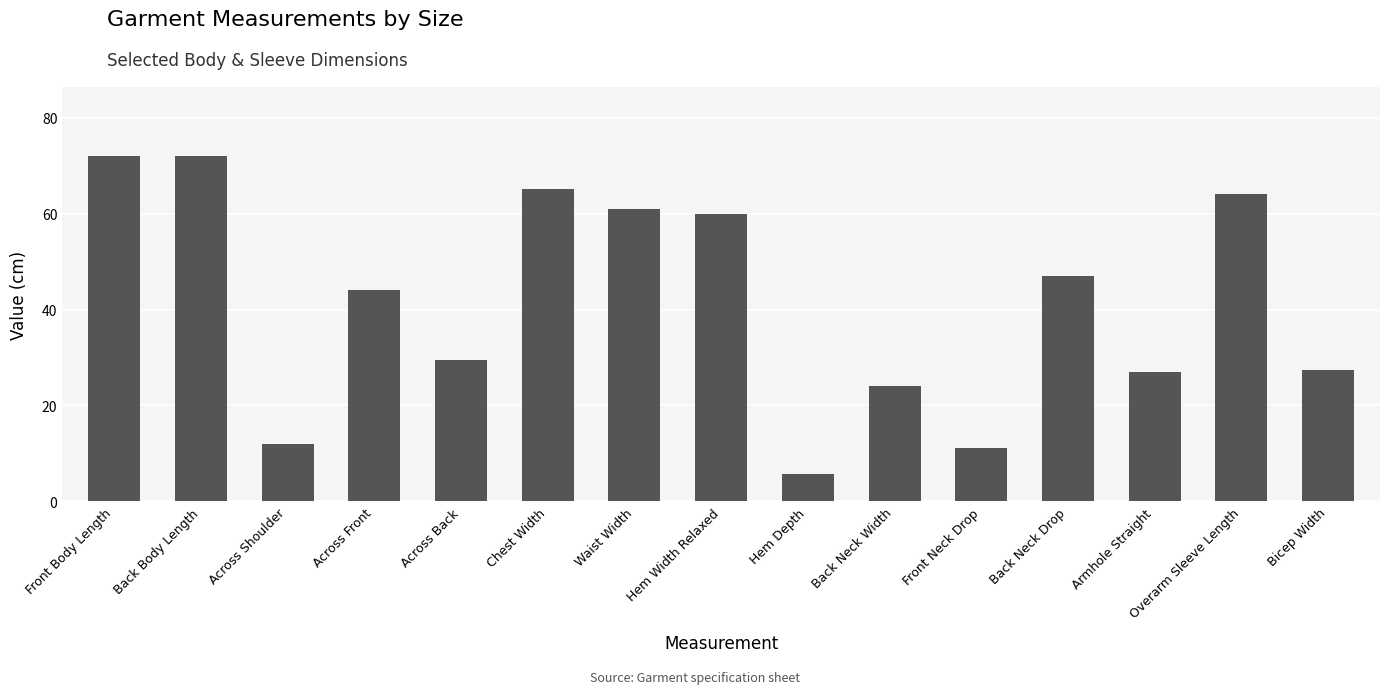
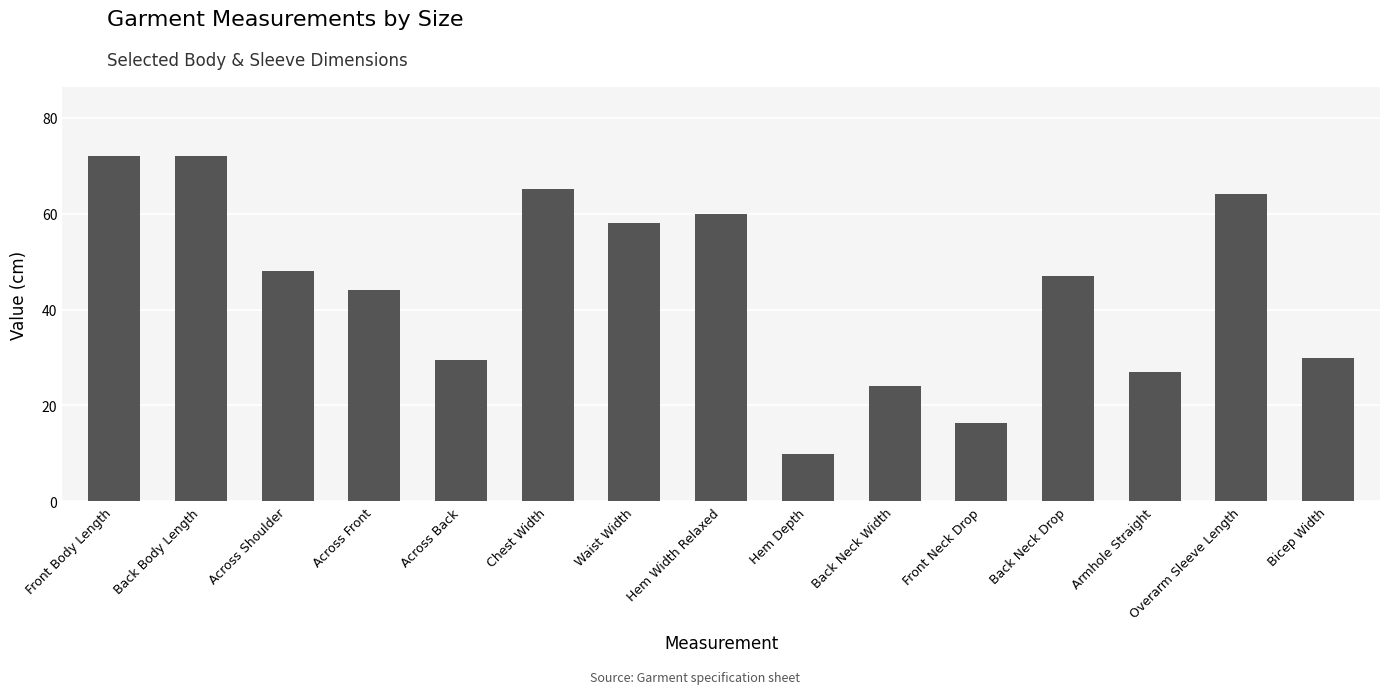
Across Shoulder: 12 -> 48
Waist Width: 61 -> 58
Hem Depth: 6 -> 10
Front Neck Drop: 11 -> 16
Bicep Width: 27 -> 30
